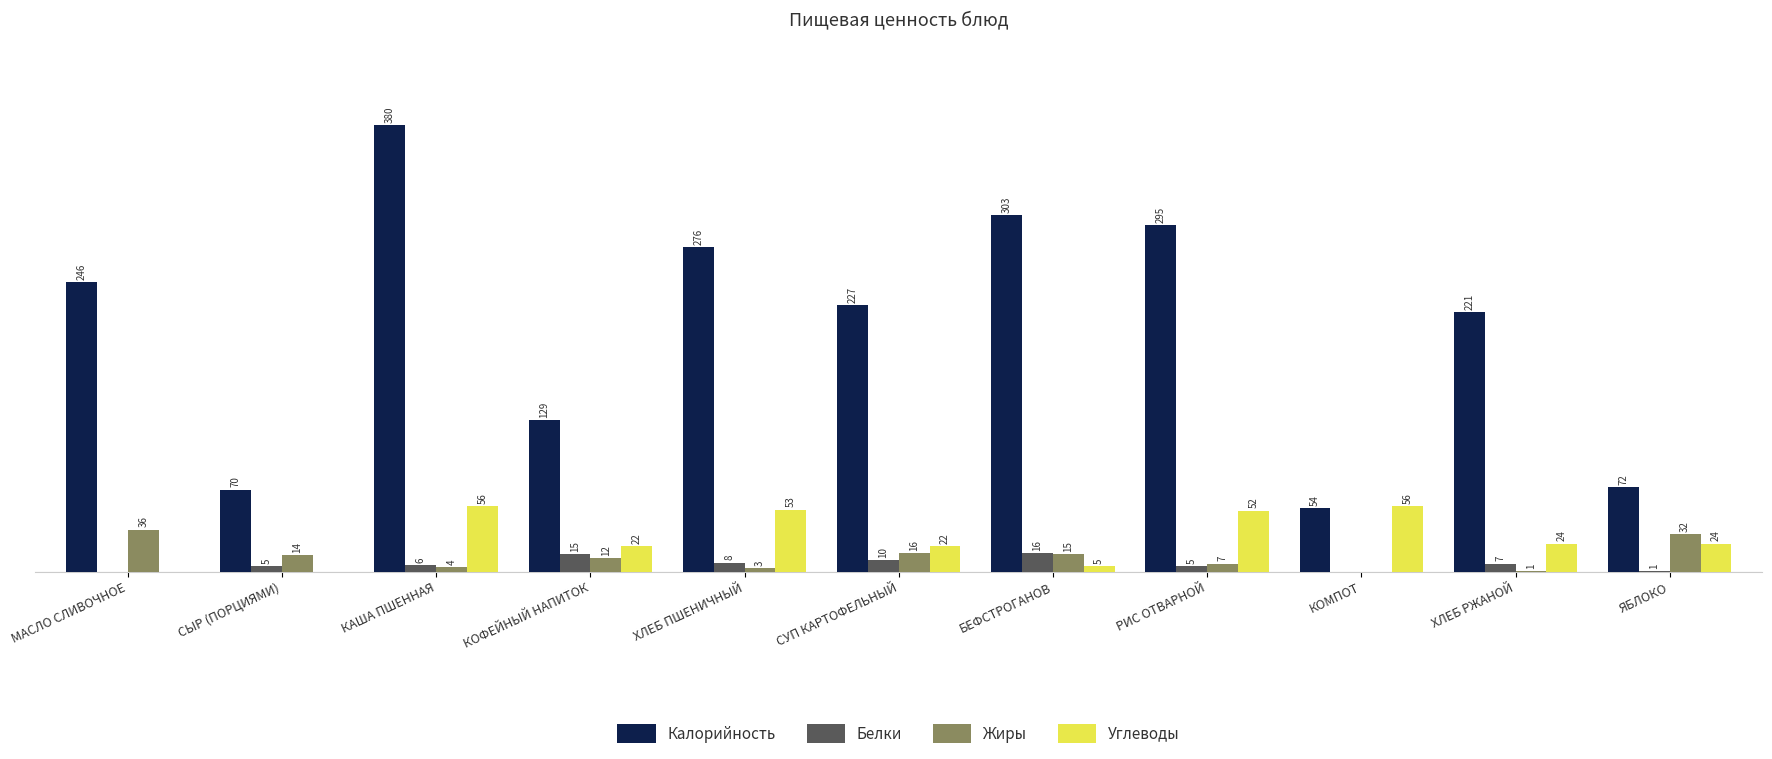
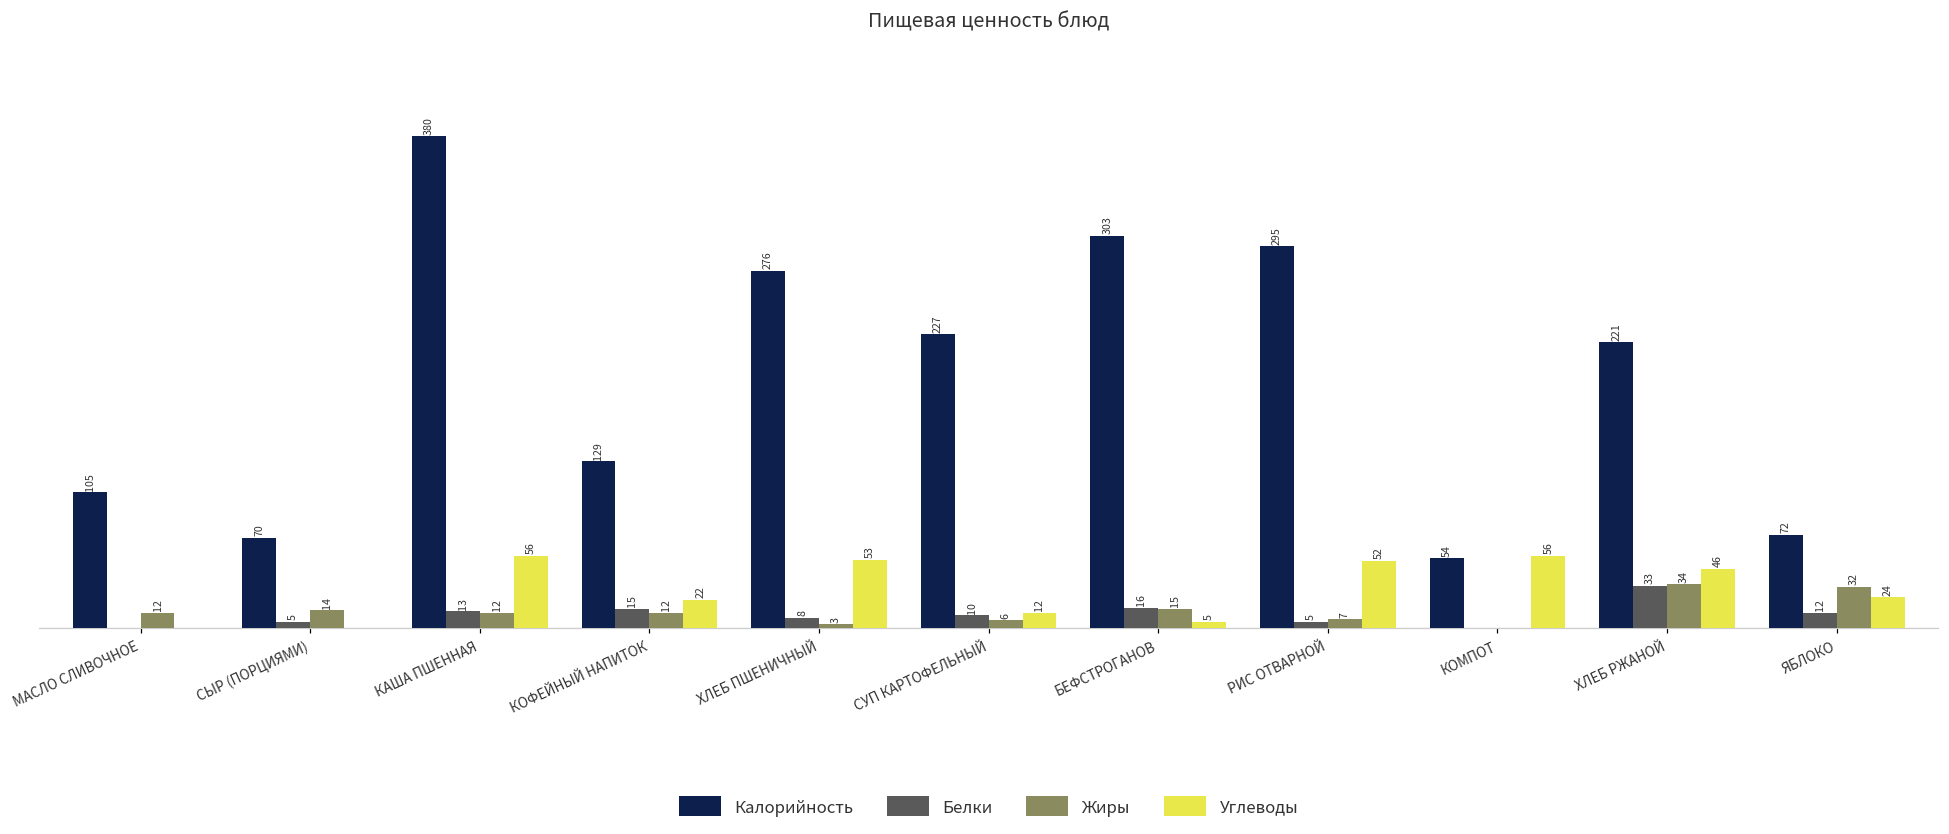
Калорийность, МАСЛО СЛИВОЧНОЕ: 246 -> 105
Жиры, МАСЛО СЛИВОЧНОЕ: 36 -> 12
Белки, КАША ПШЕННАЯ: 6 -> 13
Жиры, КАША ПШЕННАЯ: 4 -> 12
Жиры, СУП КАРТОФЕЛЬНЫЙ: 16 -> 6
Углеводы, СУП КАРТОФЕЛЬНЫЙ: 22 -> 12
Белки, ХЛЕБ РЖАНОЙ: 7 -> 33
Жиры, ХЛЕБ РЖАНОЙ: 1 -> 34
Углеводы, ХЛЕБ РЖАНОЙ: 24 -> 46
Белки, ЯБЛОКО: 1 -> 12
